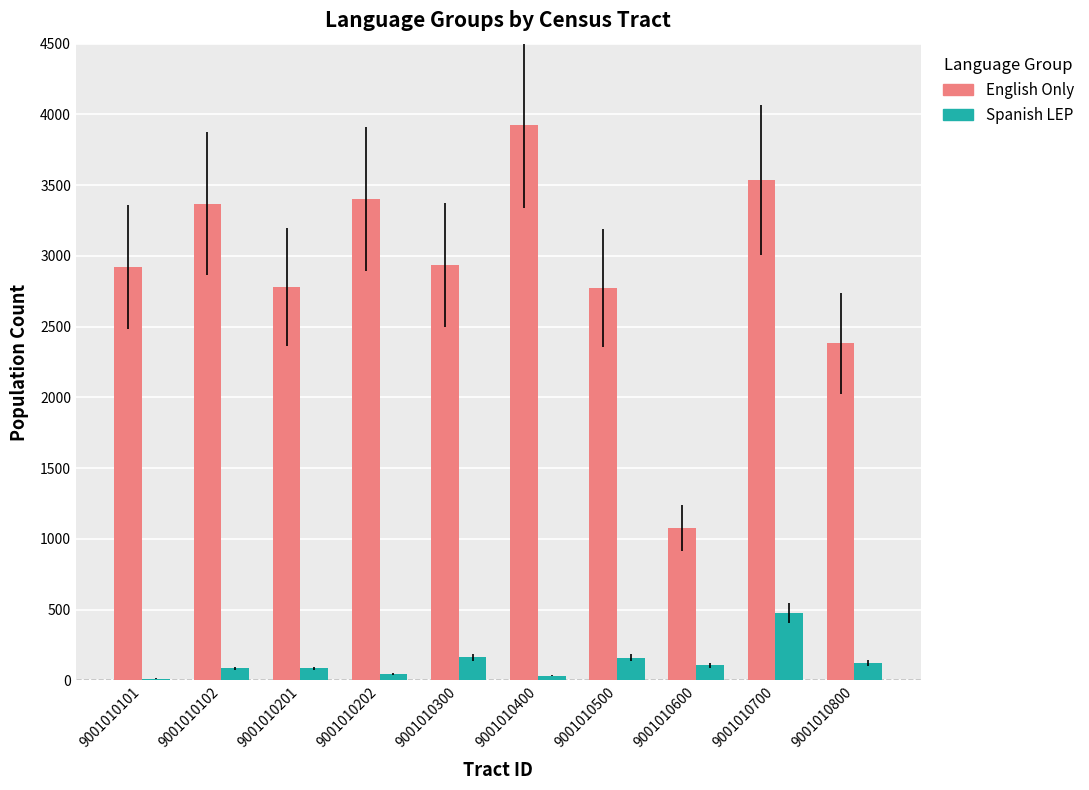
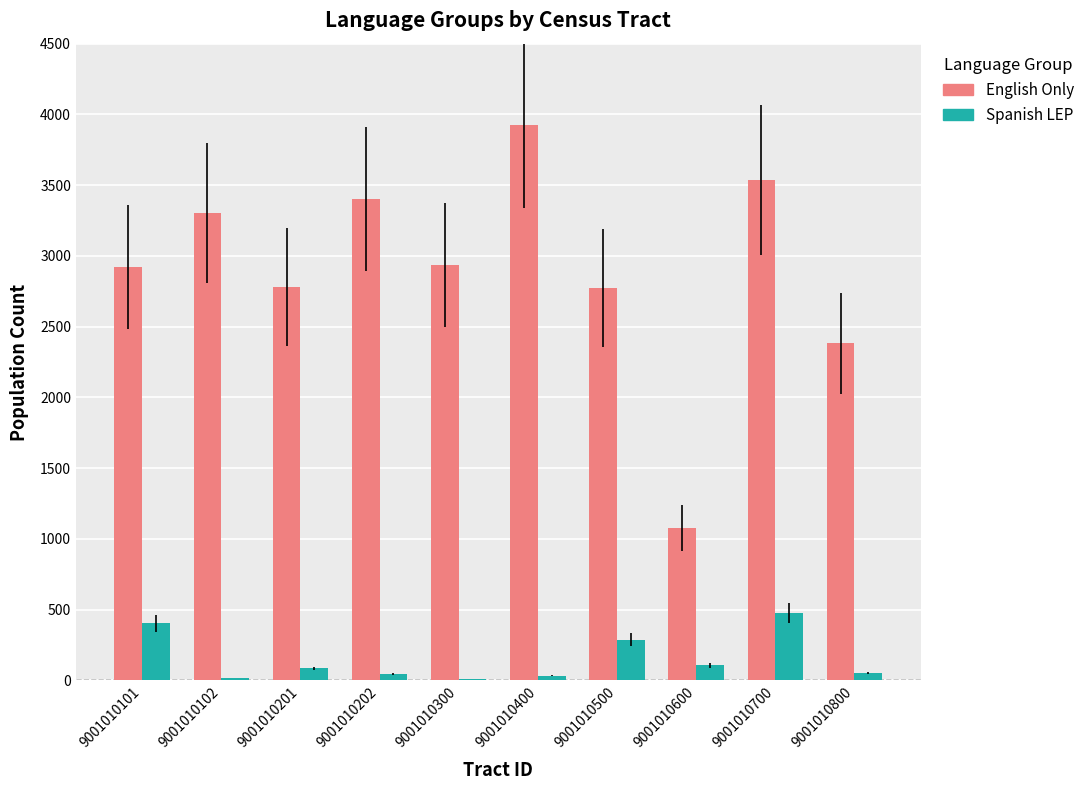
Spanish LEP, 9001010101: 10 -> 400
English Only, 9001010102: 3370 -> 3310
Spanish LEP, 9001010102: 80 -> 20
Spanish LEP, 9001010300: 160 -> 10
Spanish LEP, 9001010500: 160 -> 290
Spanish LEP, 9001010800: 120 -> 50
